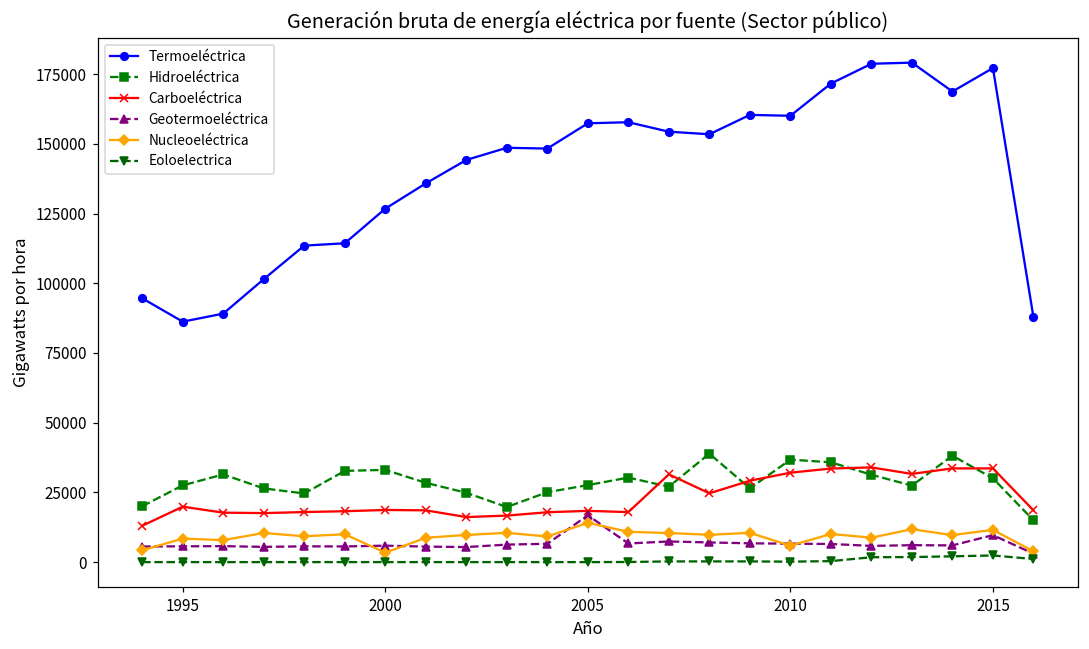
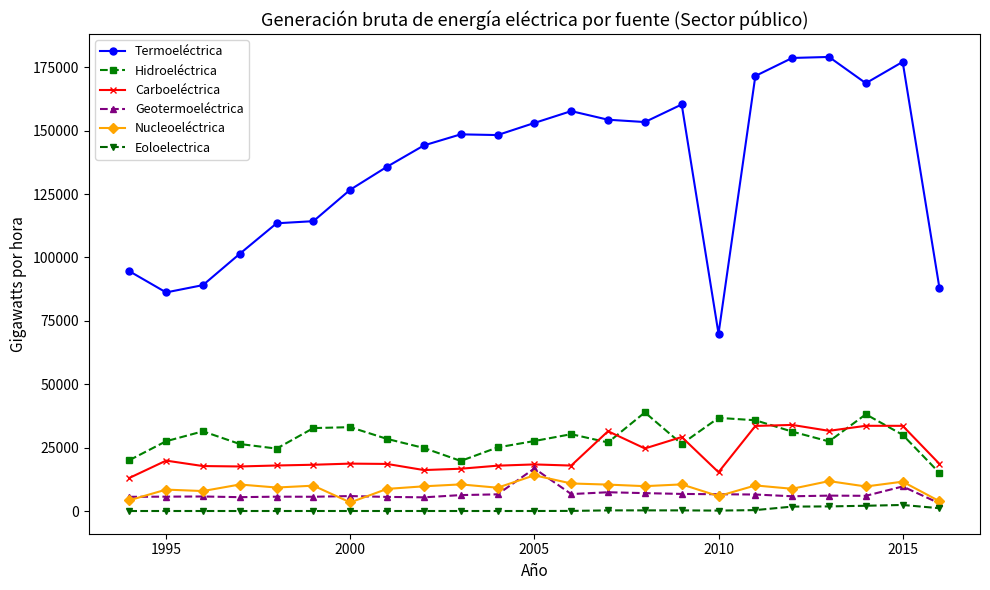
Termoeléctrica, 2005: 157000 -> 153000
Termoeléctrica, 2010: 160000 -> 70000
Carboeléctrica, 2010: 32000 -> 15000
